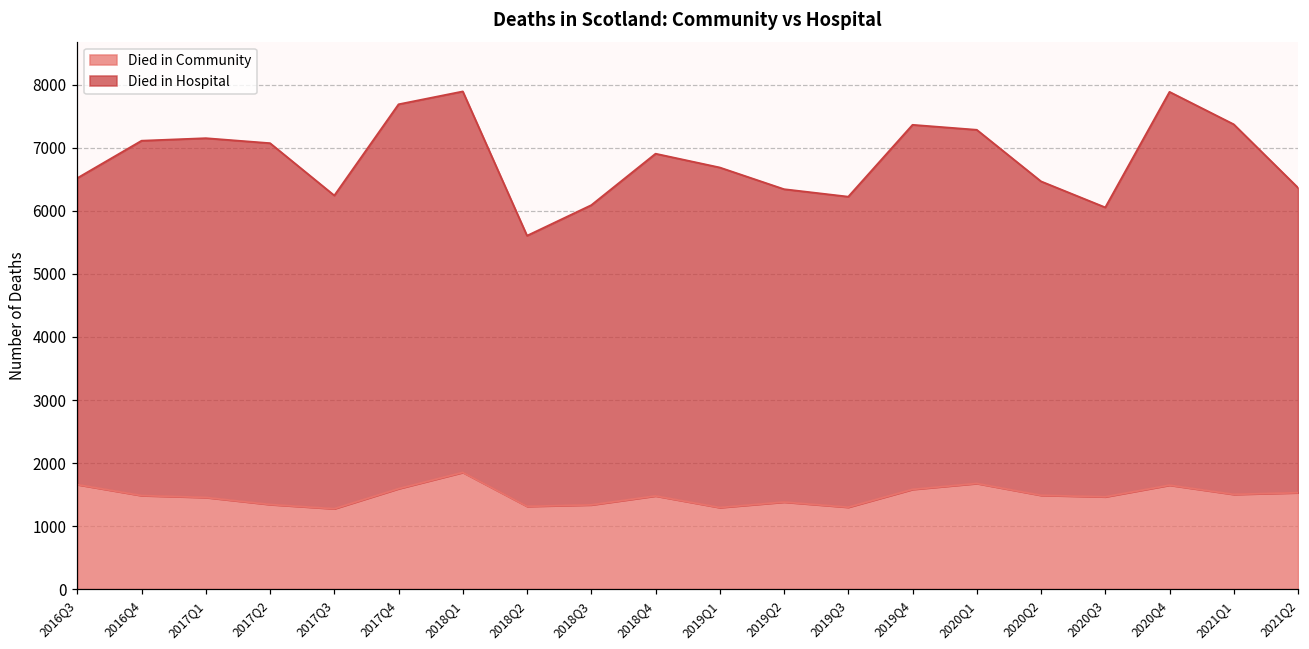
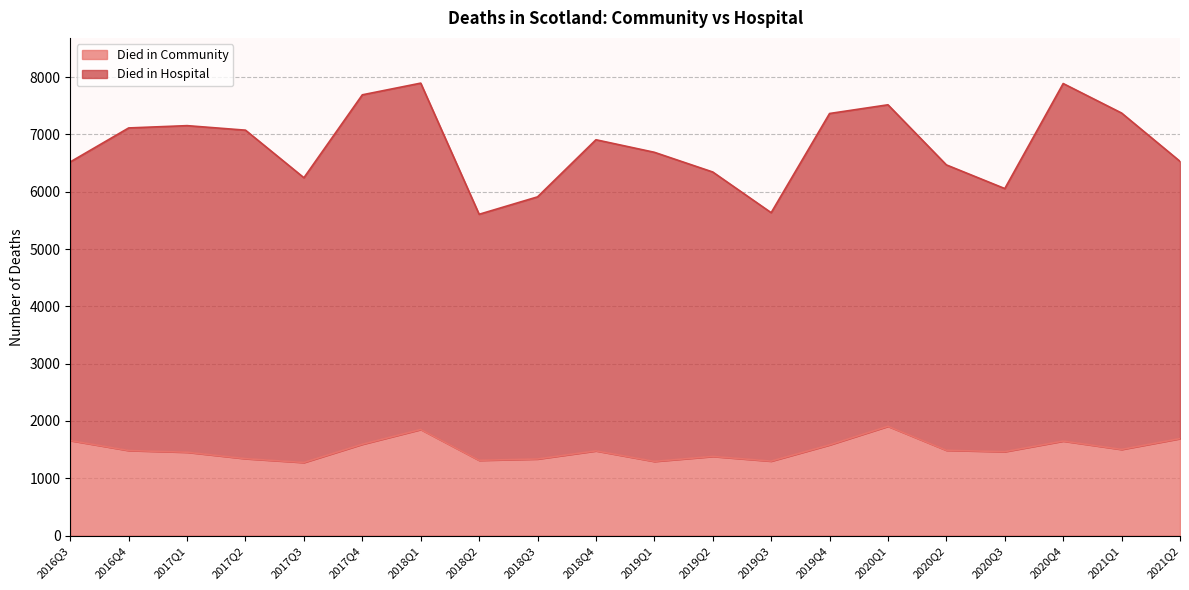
Died in Hospital, 2018Q3: 4800 -> 4600
Died in Hospital, 2019Q3: 4900 -> 4300
Died in Community, 2020Q1: 1700 -> 1900
Died in Community, 2021Q2: 1500 -> 1700
